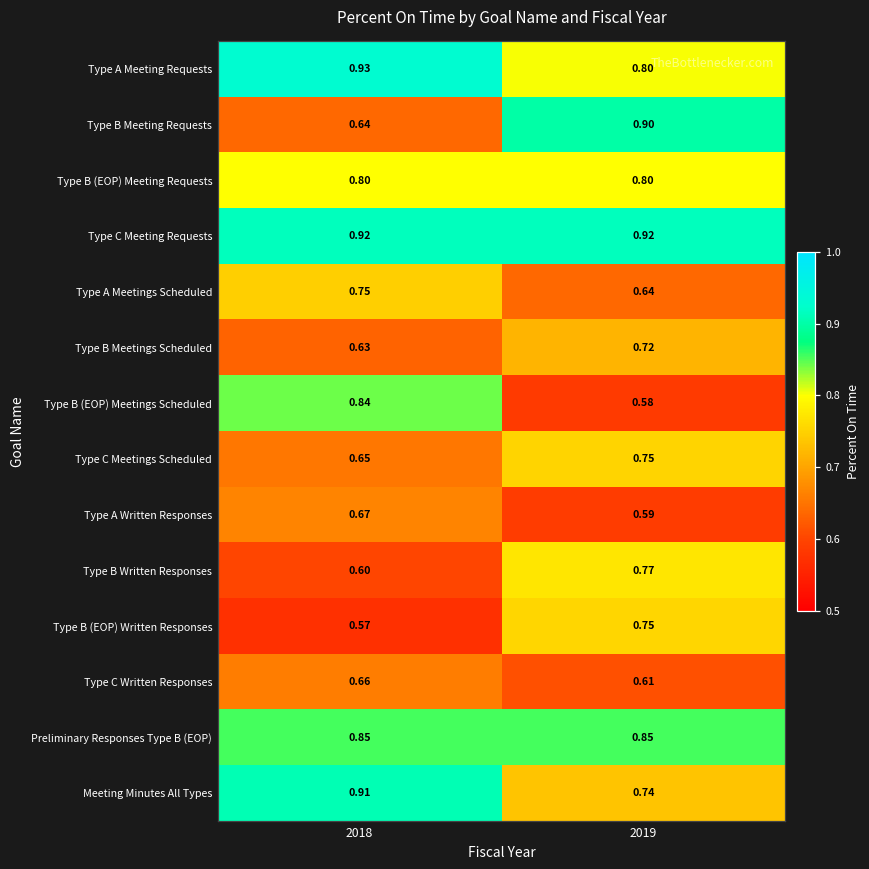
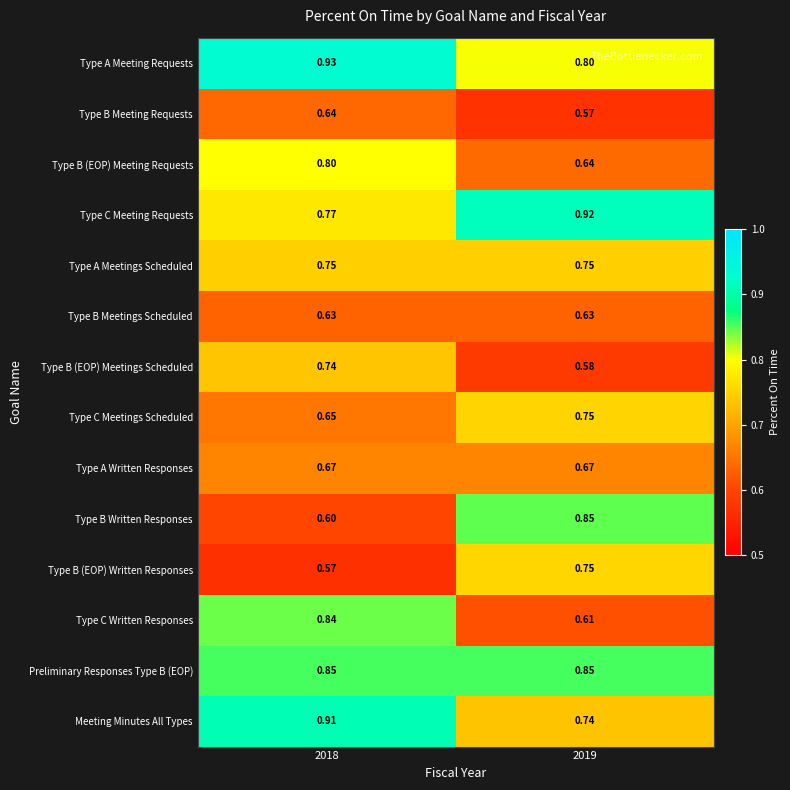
Type B Meeting Requests, 2019: 0.90 -> 0.57
Type B (EOP) Meeting Requests, 2019: 0.80 -> 0.64
Type C Meeting Requests, 2018: 0.92 -> 0.77
Type A Meetings Scheduled, 2019: 0.64 -> 0.75
Type B Meetings Scheduled, 2019: 0.72 -> 0.63
Type B (EOP) Meetings Scheduled, 2018: 0.84 -> 0.74
Type A Written Responses, 2019: 0.59 -> 0.67
Type B Written Responses, 2019: 0.77 -> 0.85
Type C Written Responses, 2018: 0.66 -> 0.84
